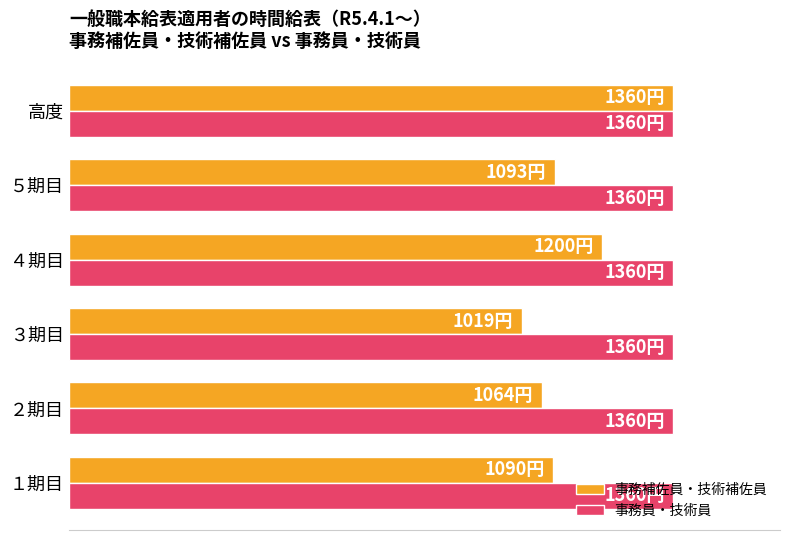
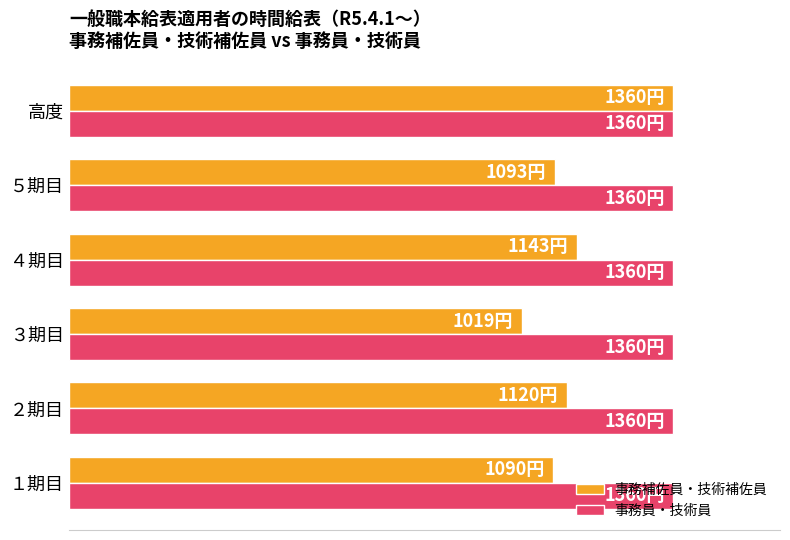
事務補佐員・技術補佐員, ４期目: 1200円 -> 1143円
事務補佐員・技術補佐員, ２期目: 1064円 -> 1120円
